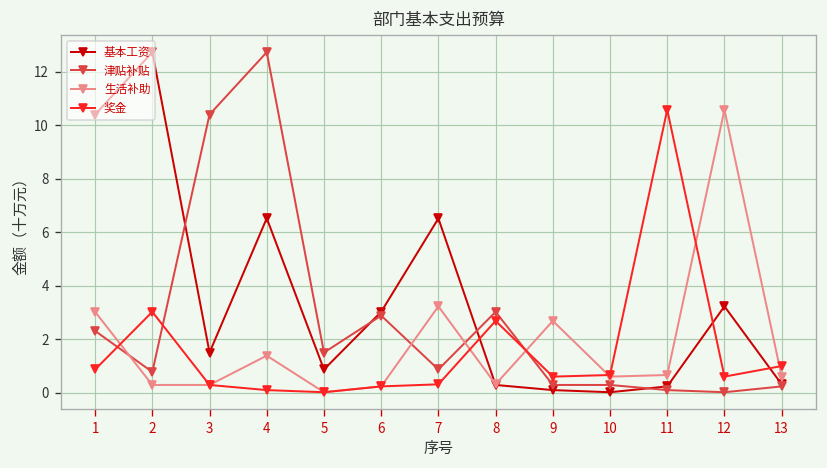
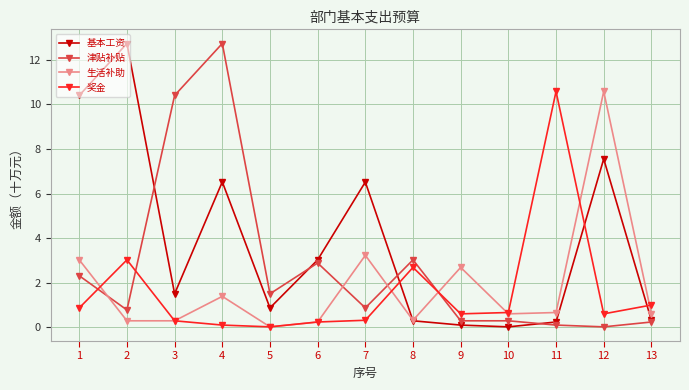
基本工资, 12: 3.2 -> 7.6
